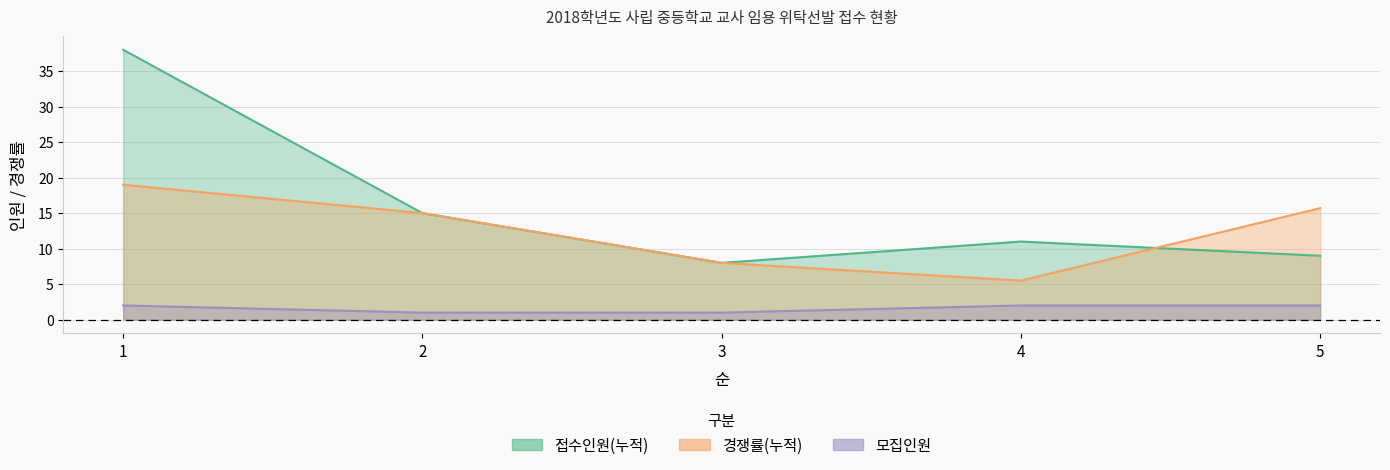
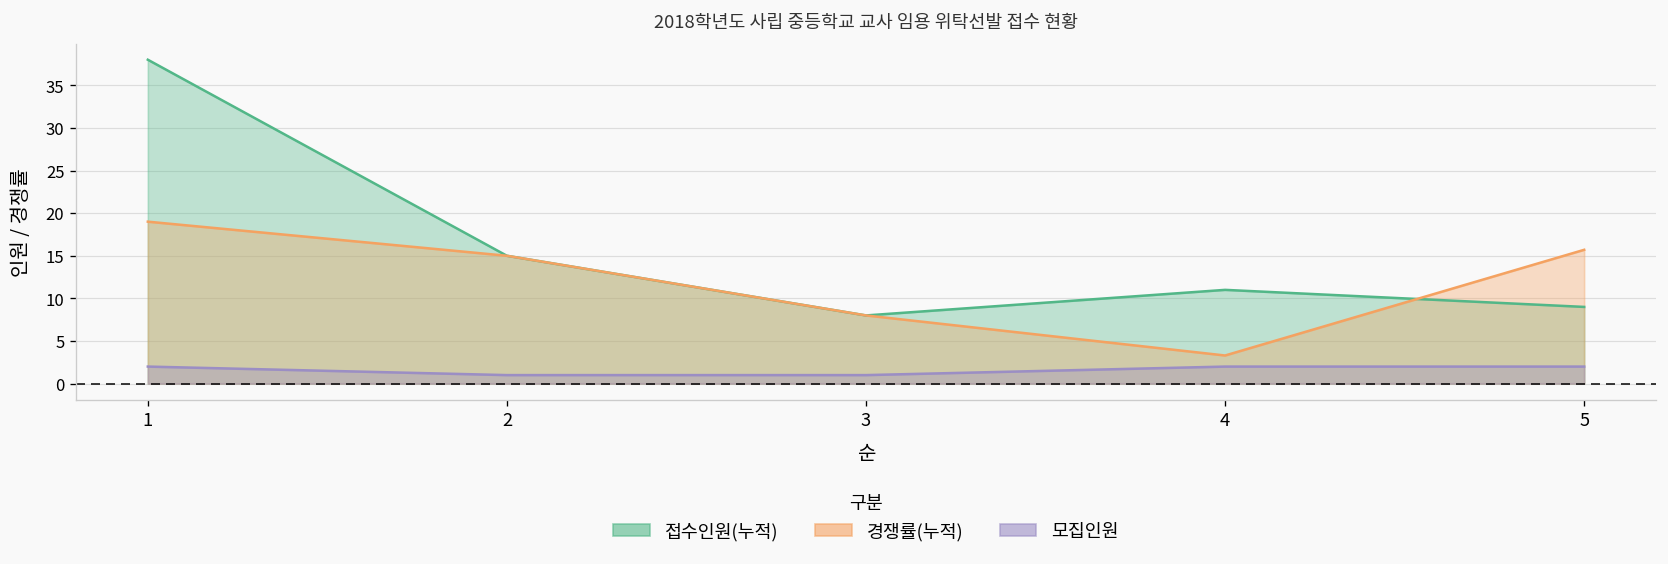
경쟁률(누적), 4: 6 -> 3
